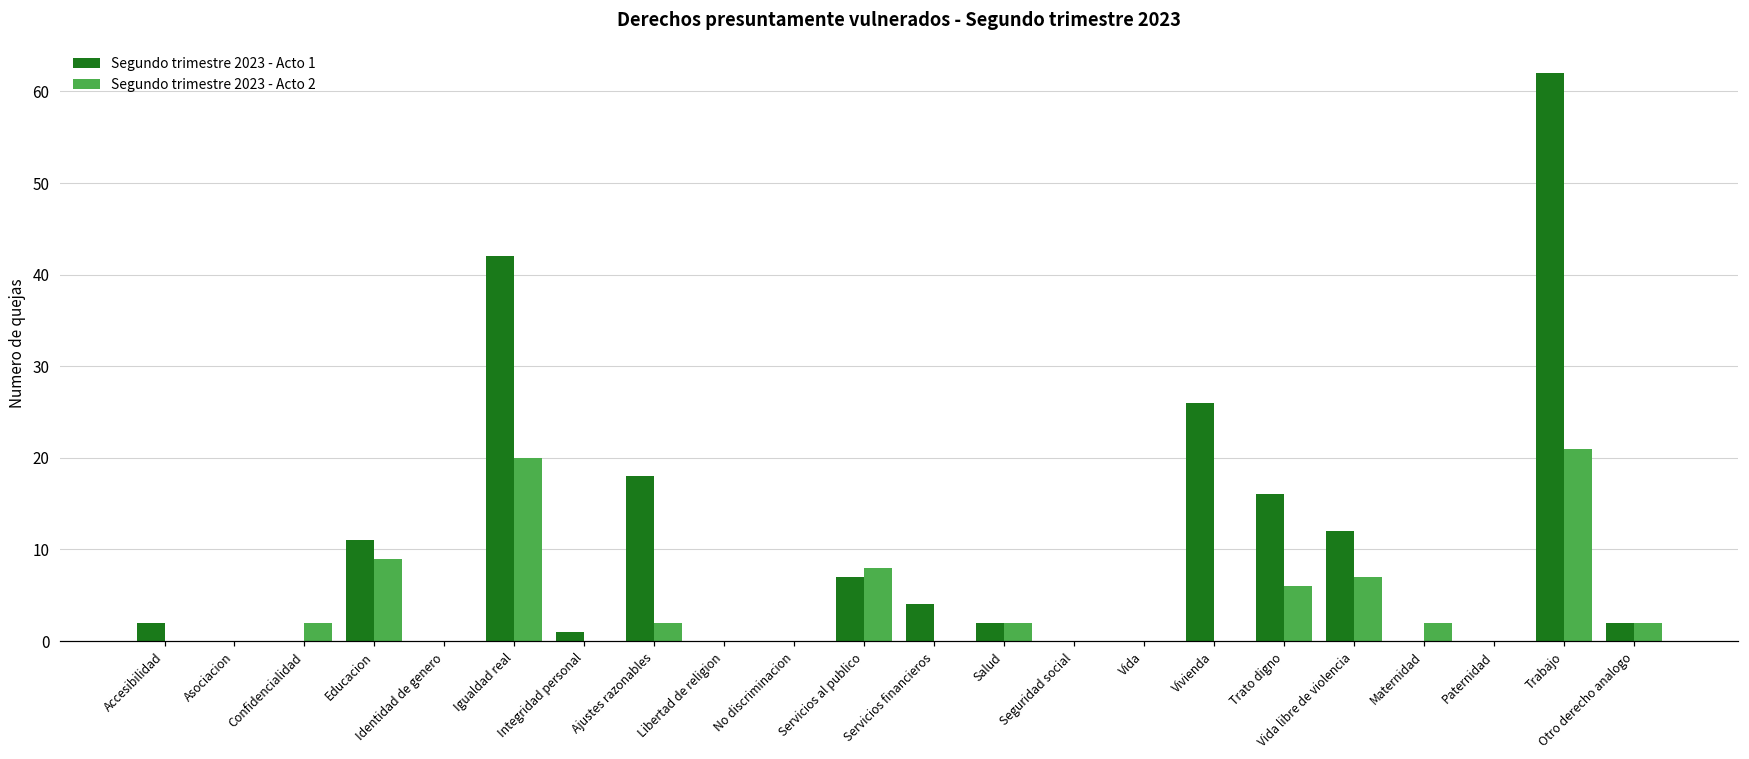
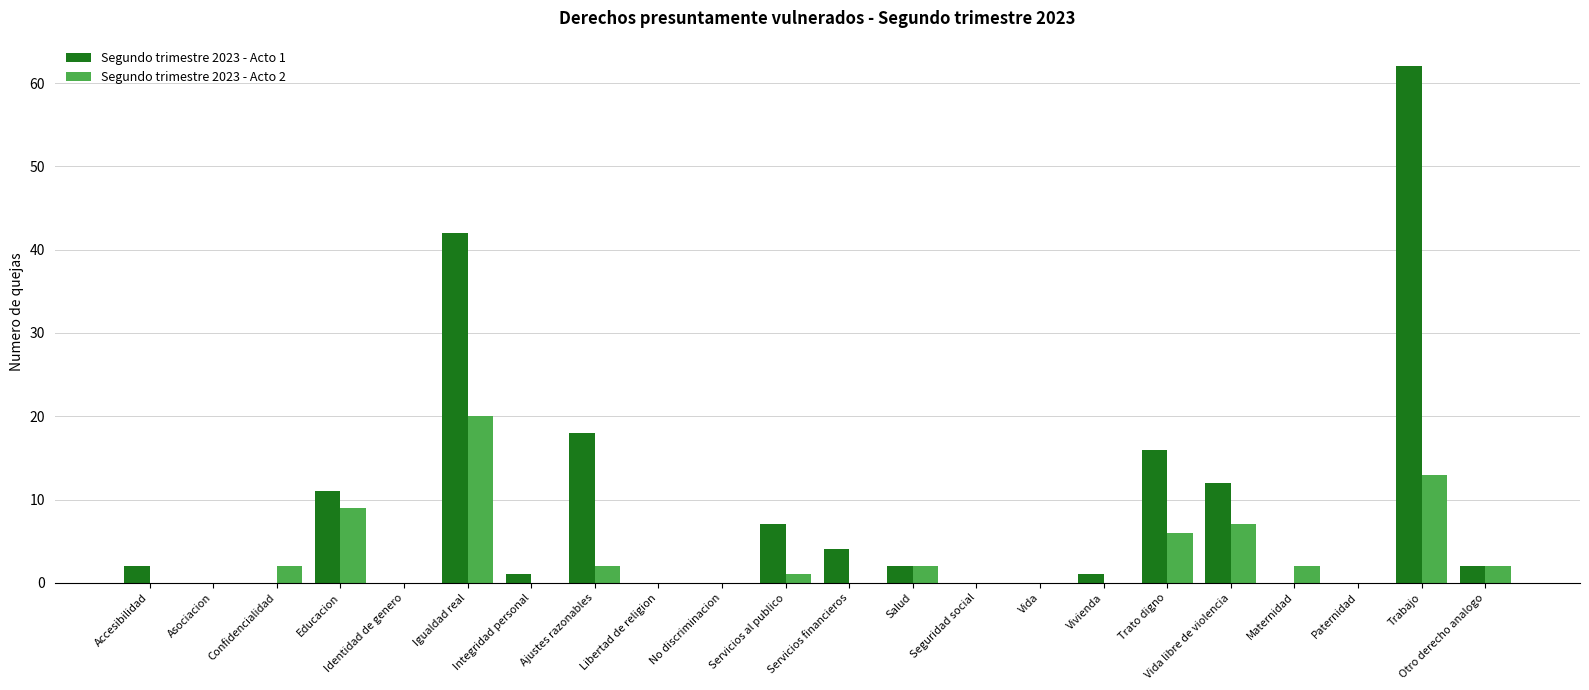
Segundo trimestre 2023 - Acto 2, Servicios al publico: 8 -> 1
Segundo trimestre 2023 - Acto 1, Vivienda: 26 -> 1
Segundo trimestre 2023 - Acto 2, Trabajo: 21 -> 13
